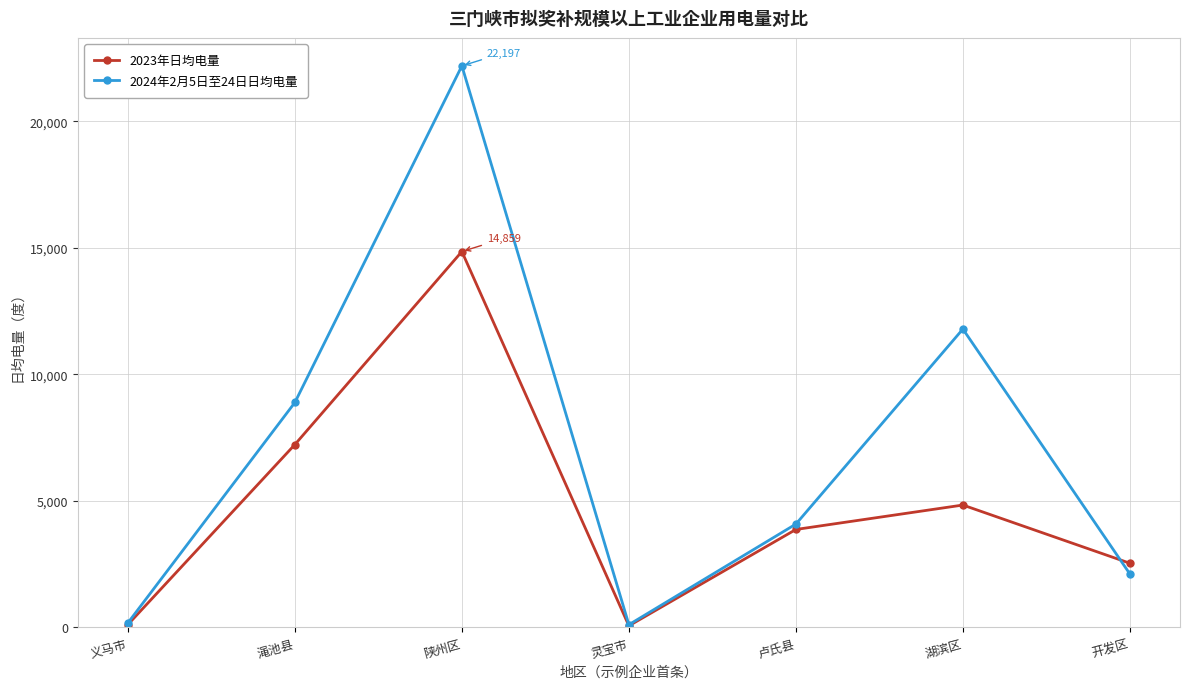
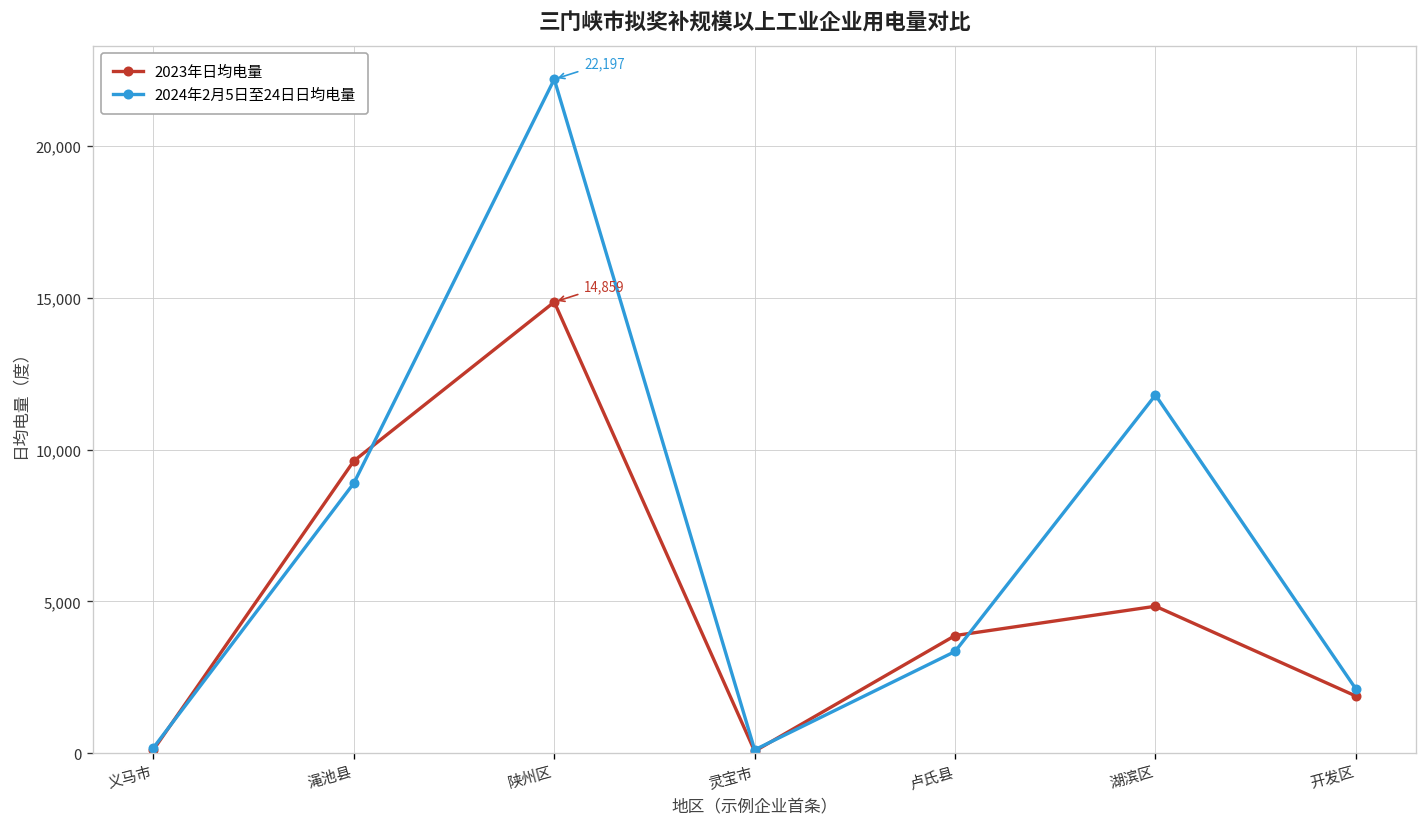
2023年日均电量, 渑池县: 7,200 -> 9,600
2024年2月5日至24日日均电量, 卢氏县: 4,100 -> 3,300
2023年日均电量, 开发区: 2,500 -> 1,900
